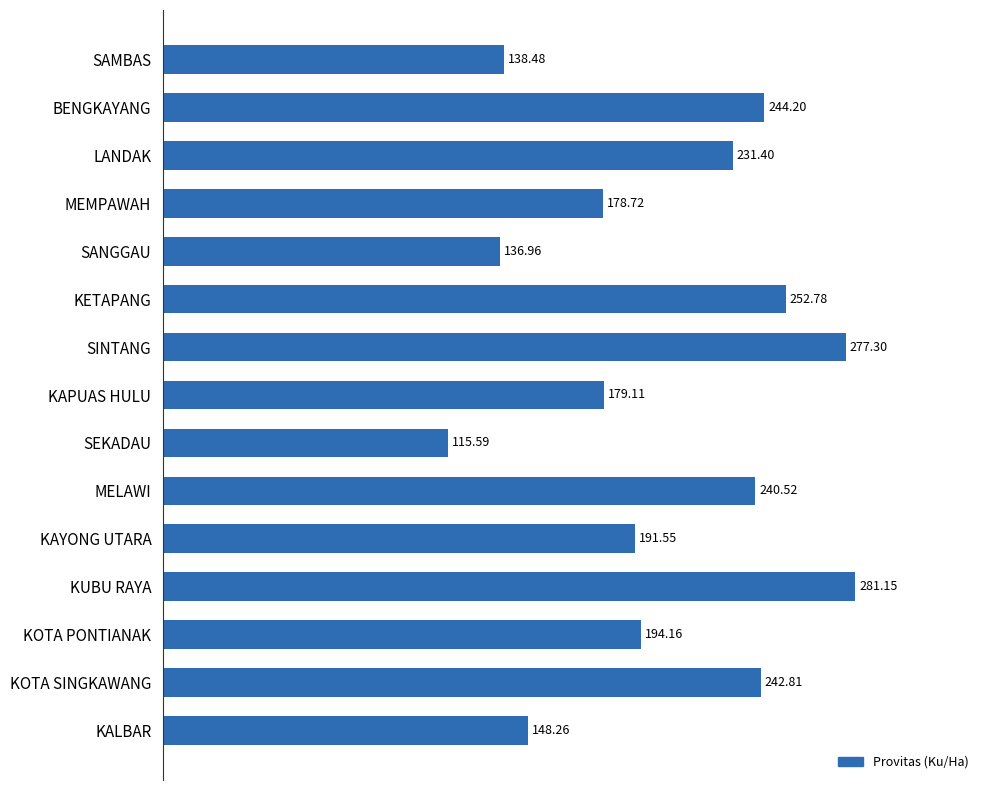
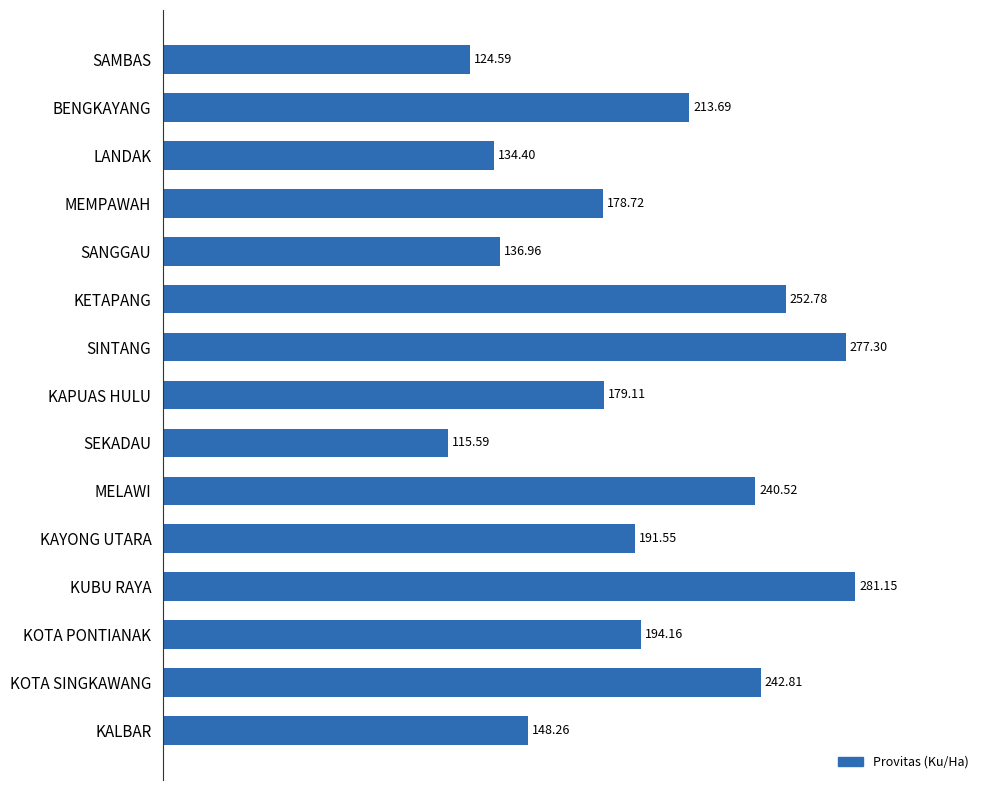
SAMBAS: 138.48 -> 124.59
BENGKAYANG: 244.20 -> 213.69
LANDAK: 231.40 -> 134.40
